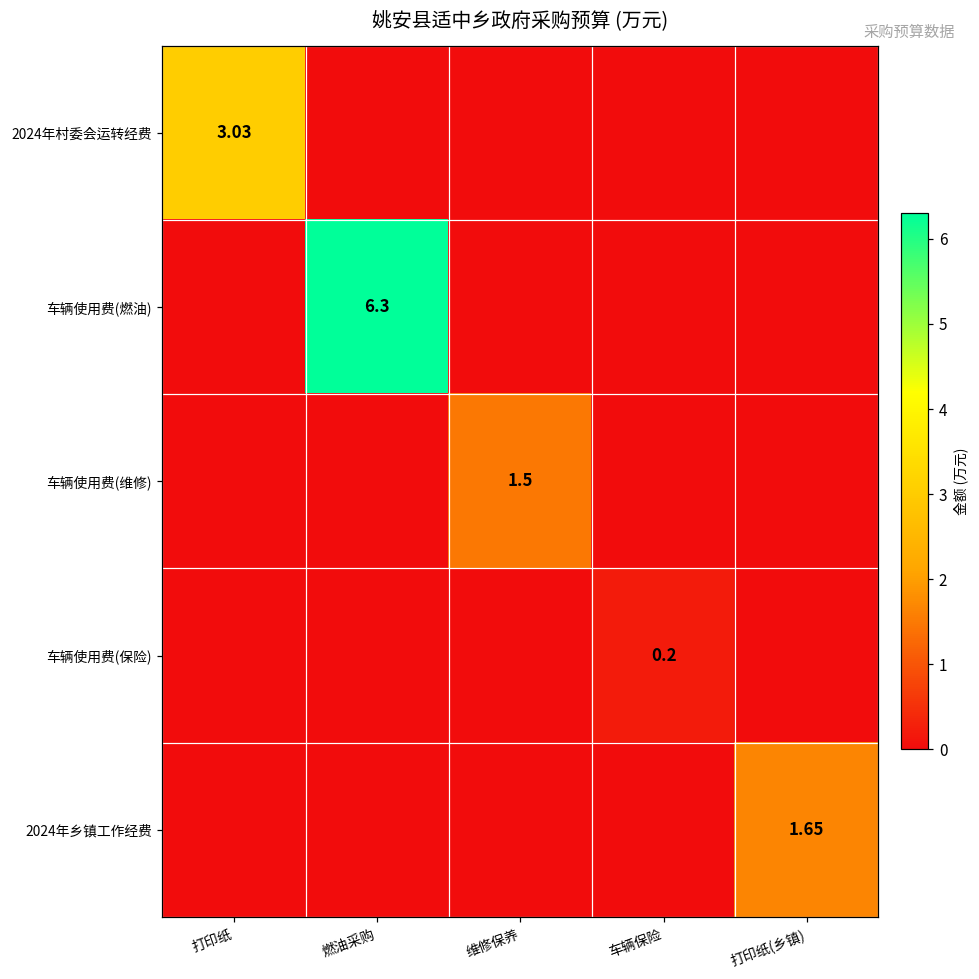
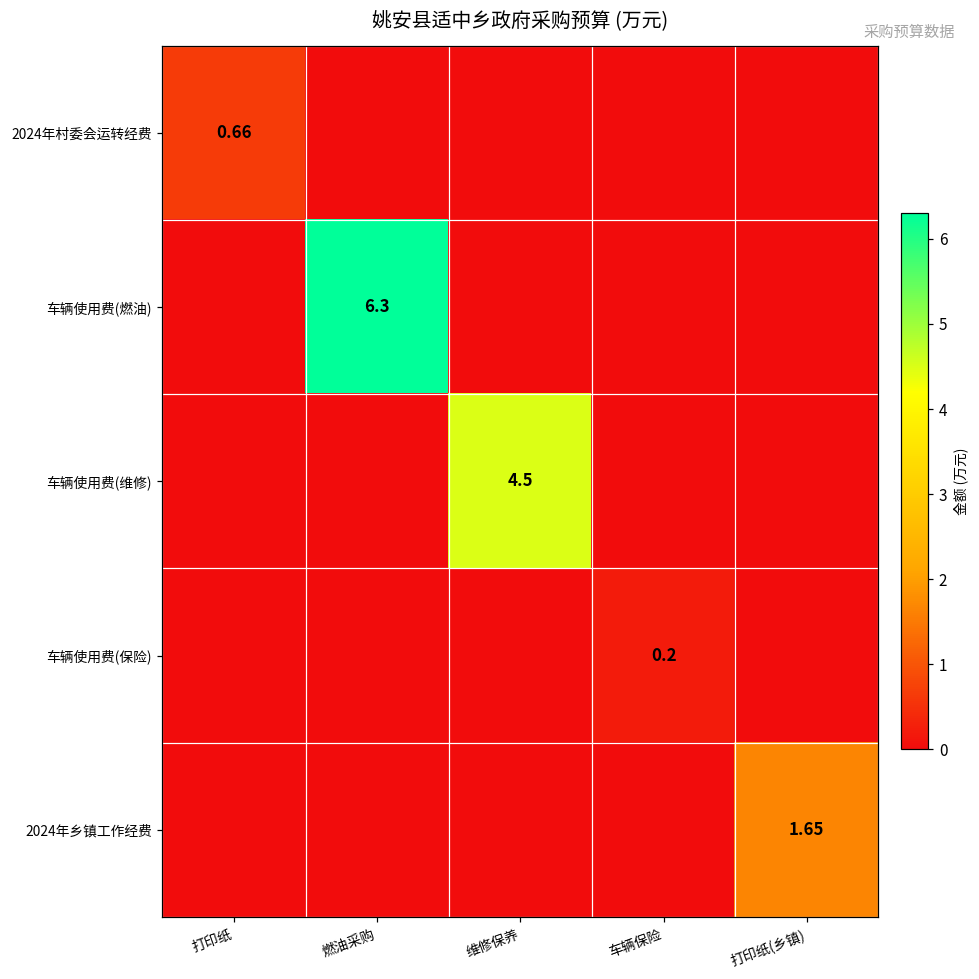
2024年村委会运转经费, 打印纸: 3.03 -> 0.66
车辆使用费(维修), 维修保养: 1.5 -> 4.5
